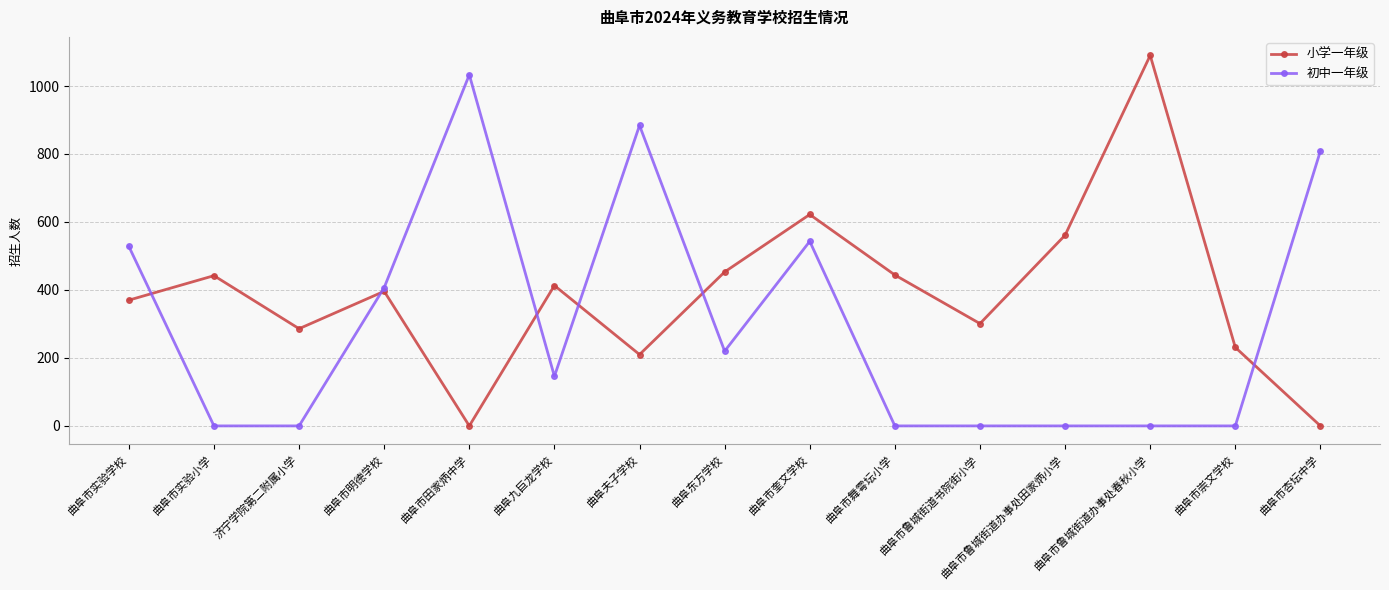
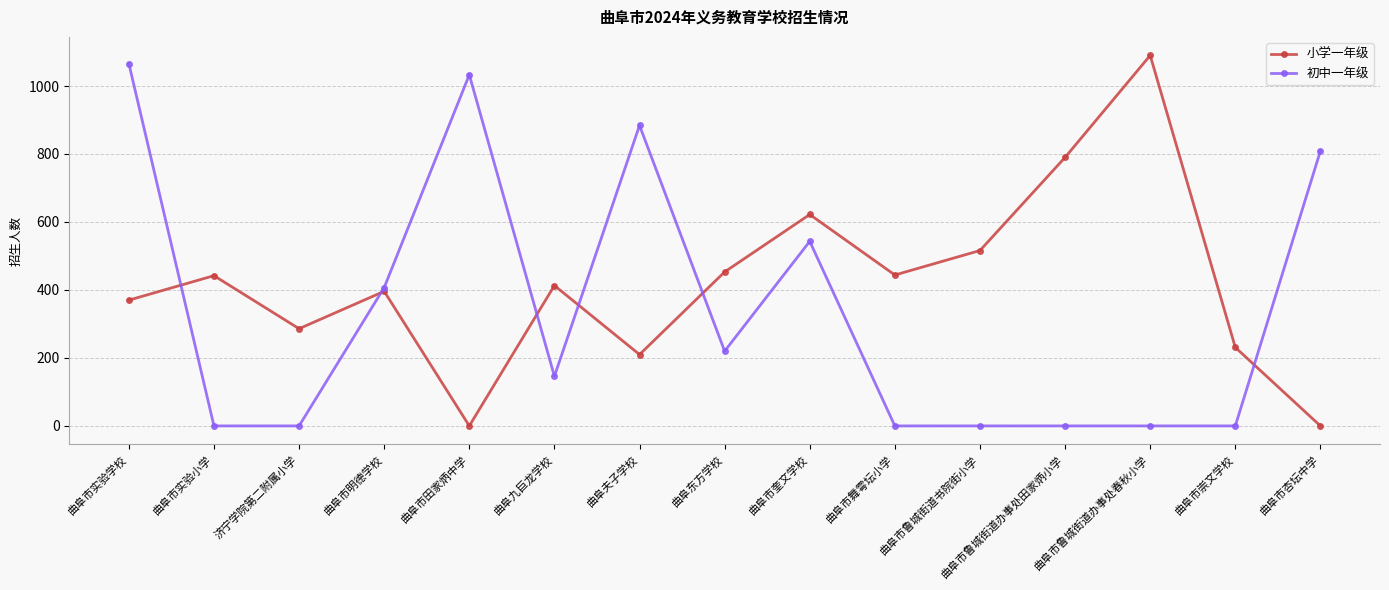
初中一年级, 曲阜市实验学校: 530 -> 1070
小学一年级, 曲阜市鲁城街道书院街小学: 300 -> 520
小学一年级, 曲阜市鲁城街道办事处田家炳小学: 560 -> 790
